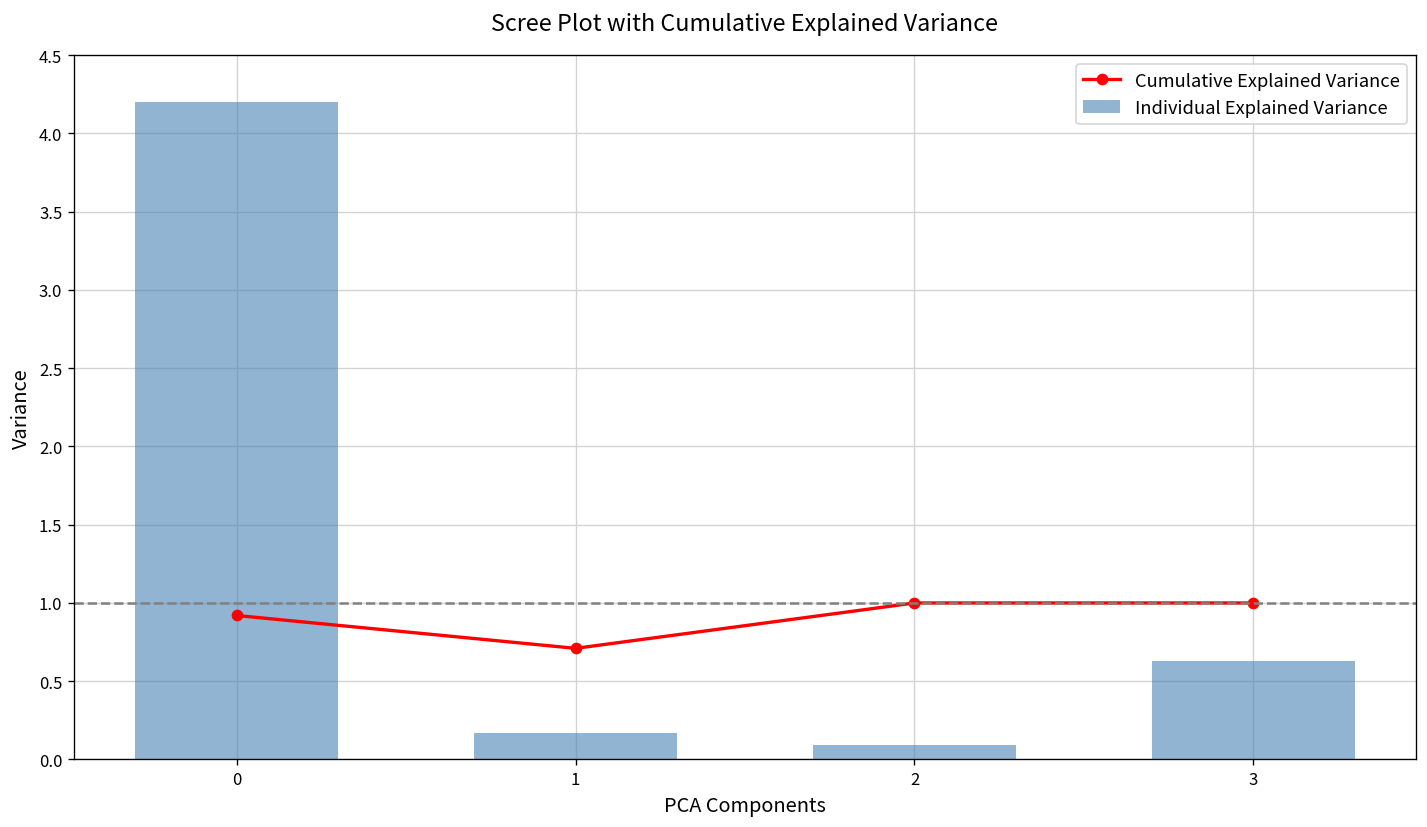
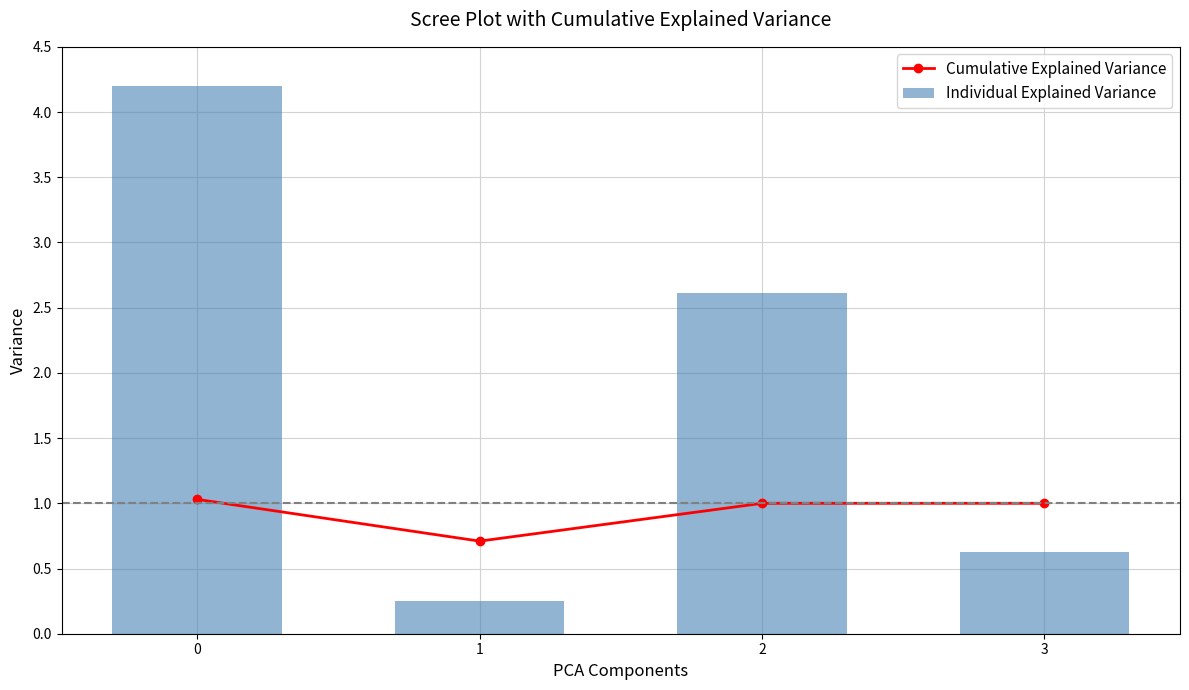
Cumulative Explained Variance, 0: 0.92 -> 1.03
Individual Explained Variance, 1: 0.17 -> 0.25
Individual Explained Variance, 2: 0.09 -> 2.61
